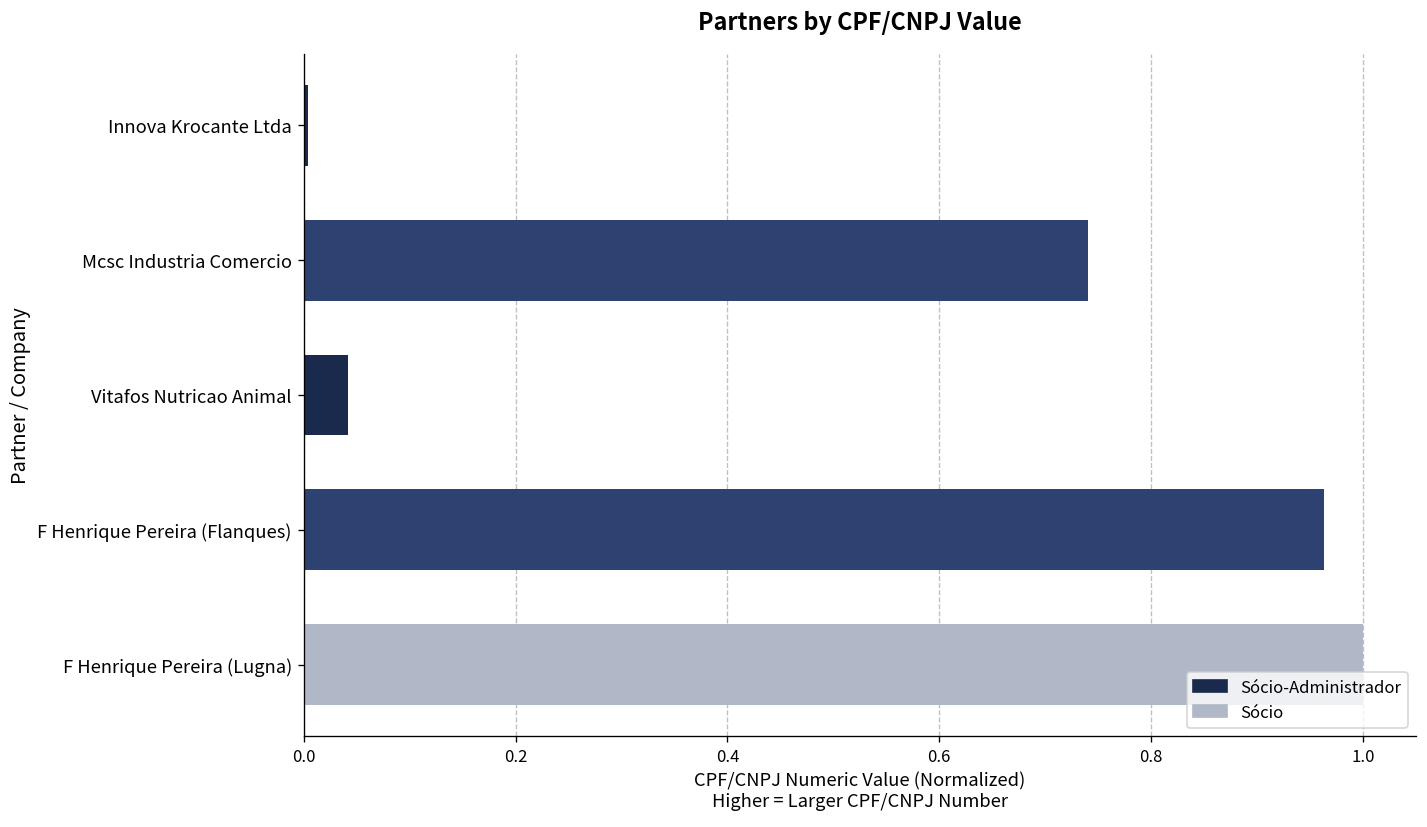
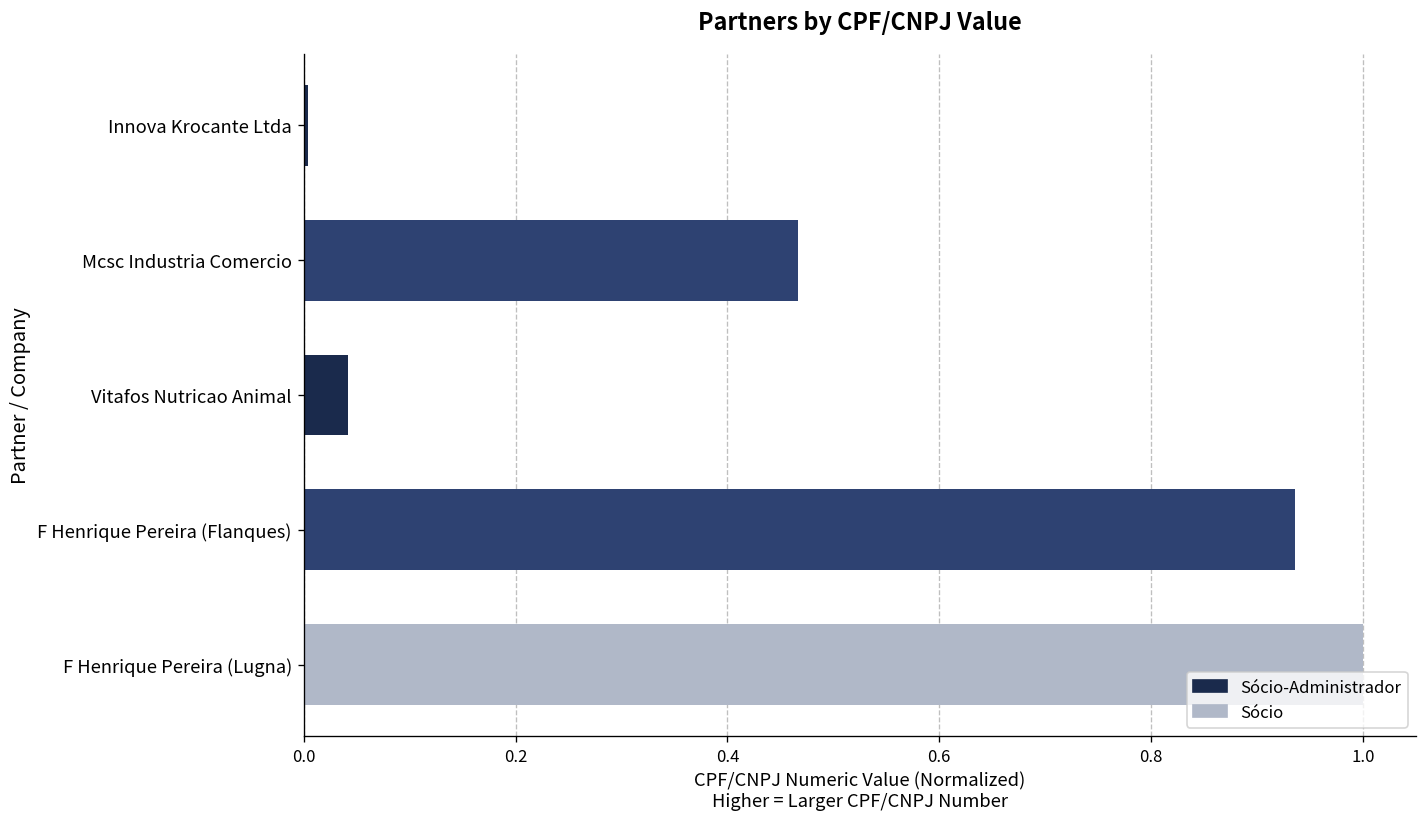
Mcsc Industria Comercio: 0.74 -> 0.47
F Henrique Pereira (Flanques): 0.96 -> 0.94
